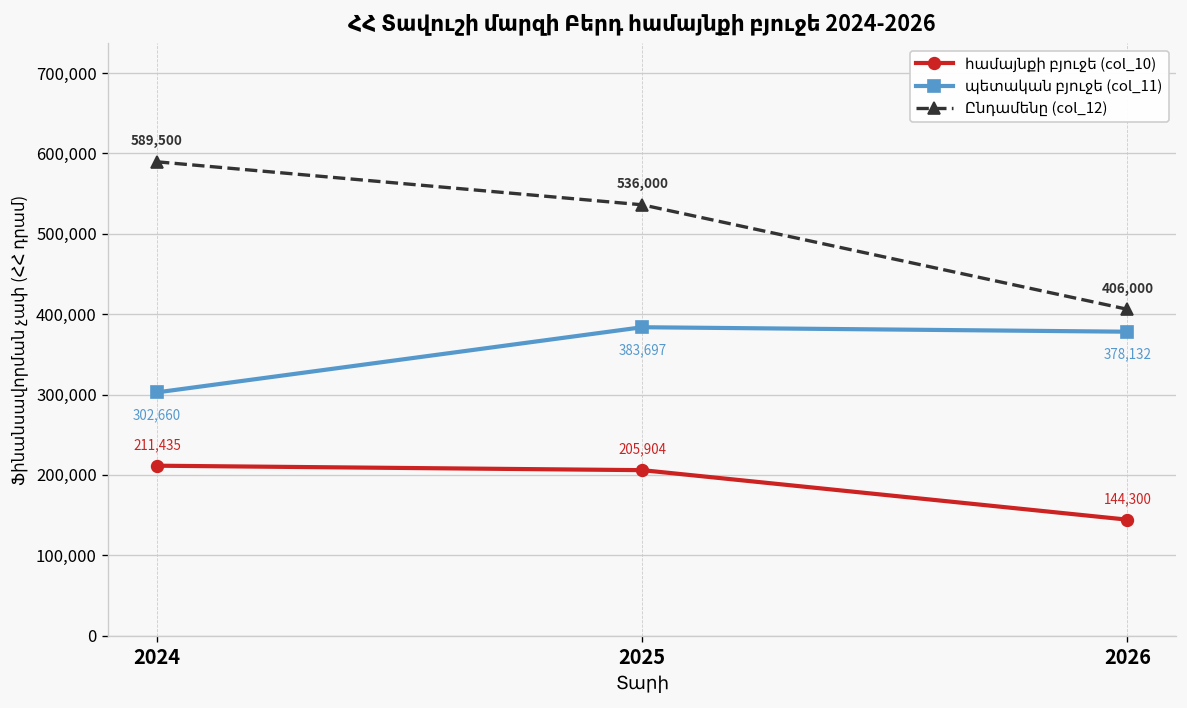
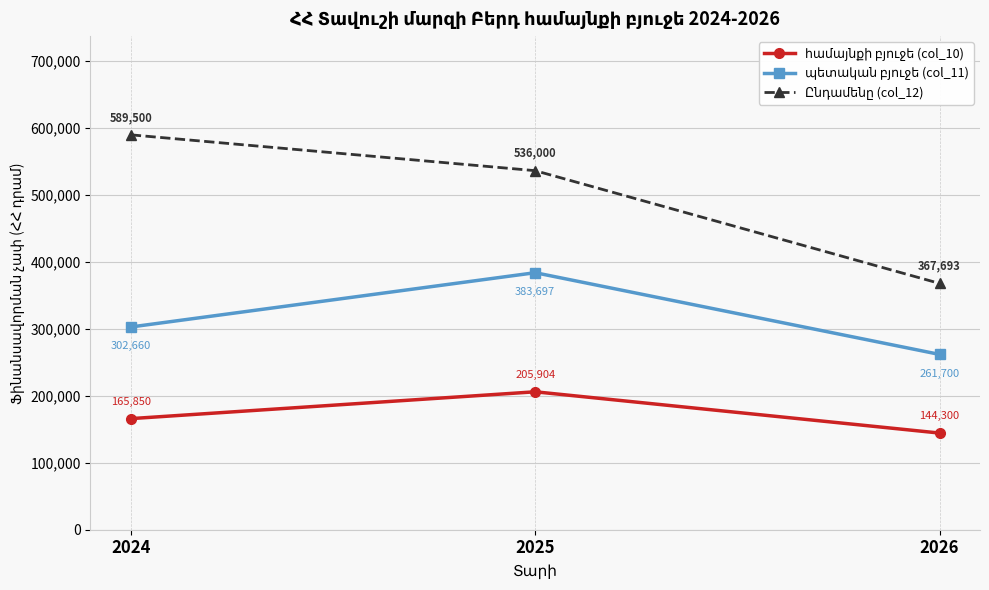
համայնքի բյուջե (col_10), 2024: 211,435 -> 165,850
պետական բյուջե (col_11), 2026: 378,132 -> 261,700
Ընդամենը (col_12), 2026: 406,000 -> 367,693
